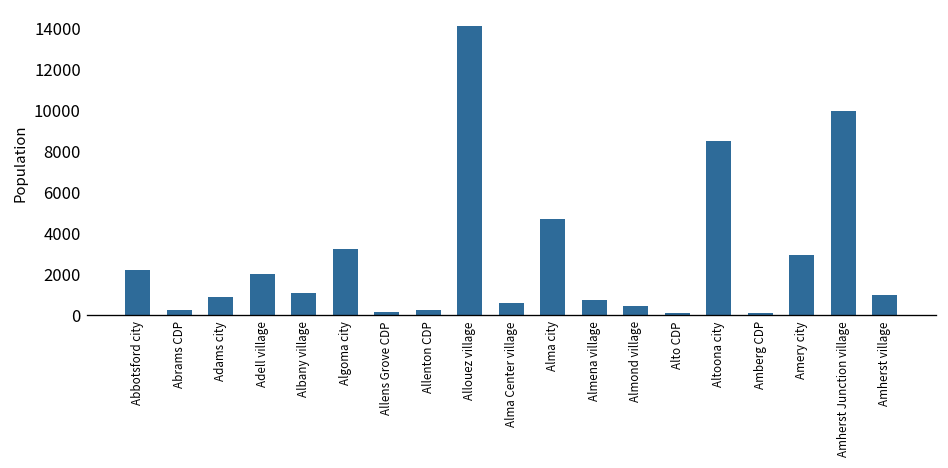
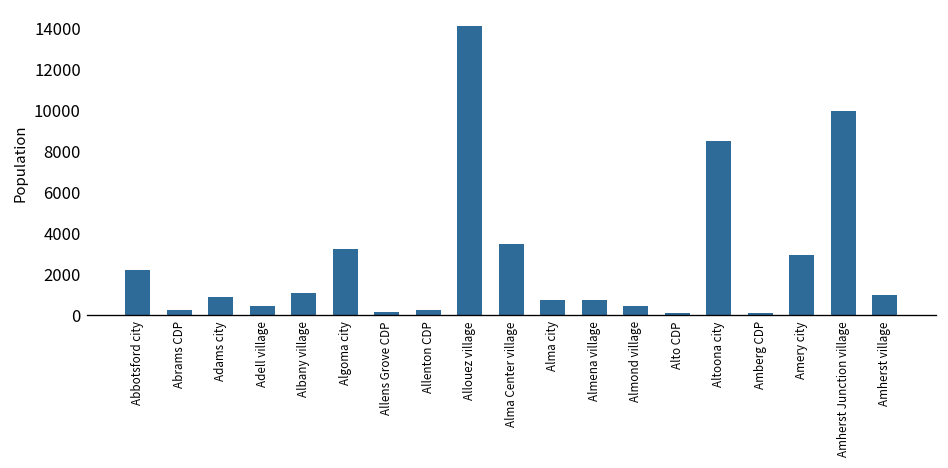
Adell village: 2000 -> 500
Alma Center village: 600 -> 3500
Alma city: 4700 -> 700
